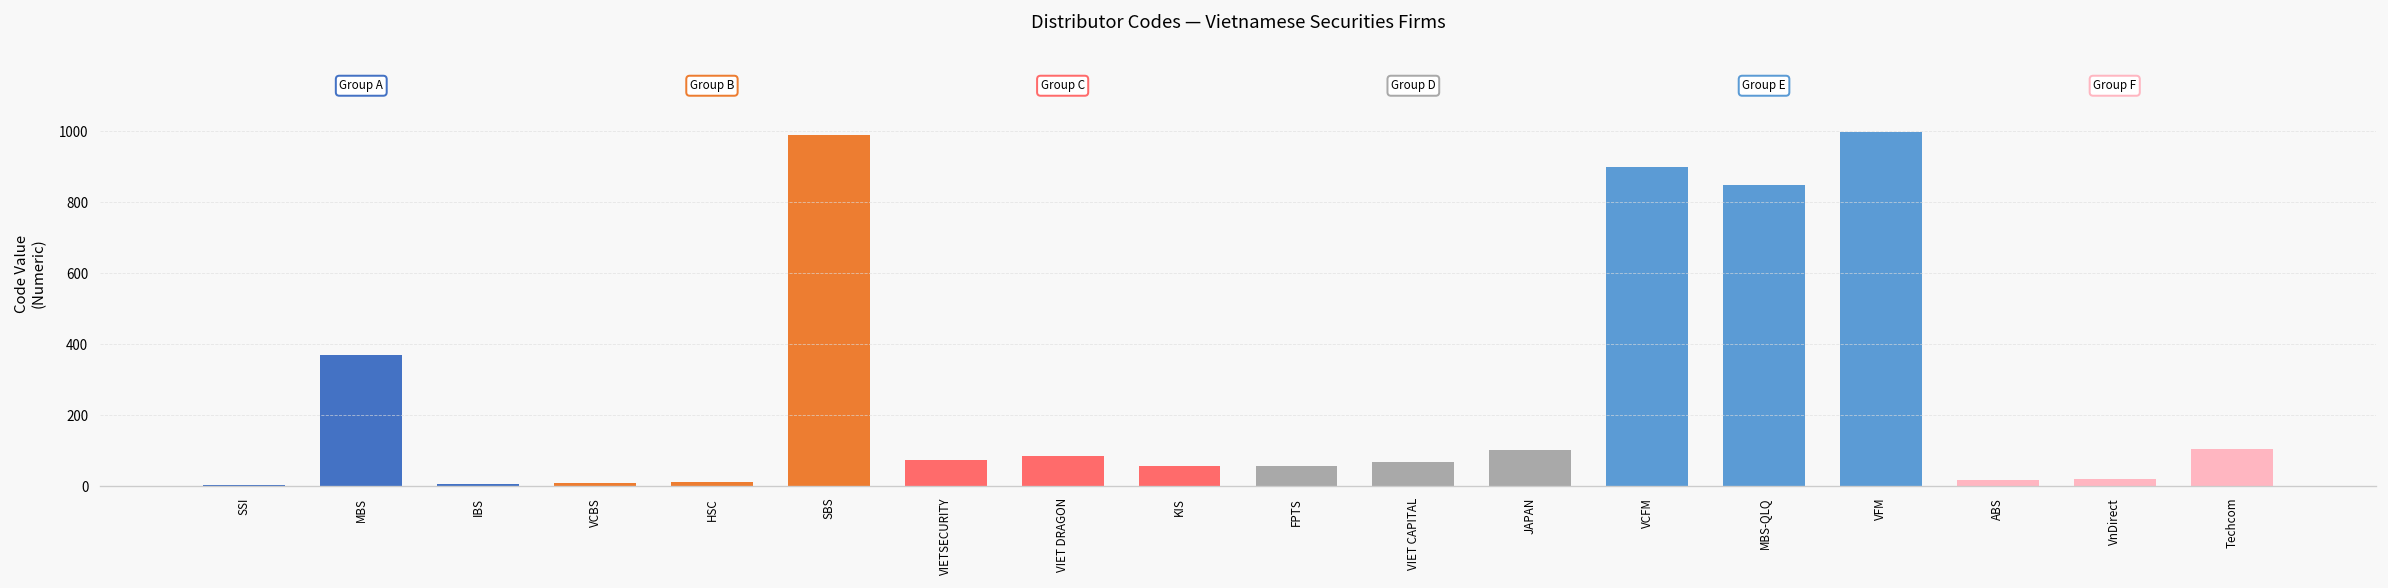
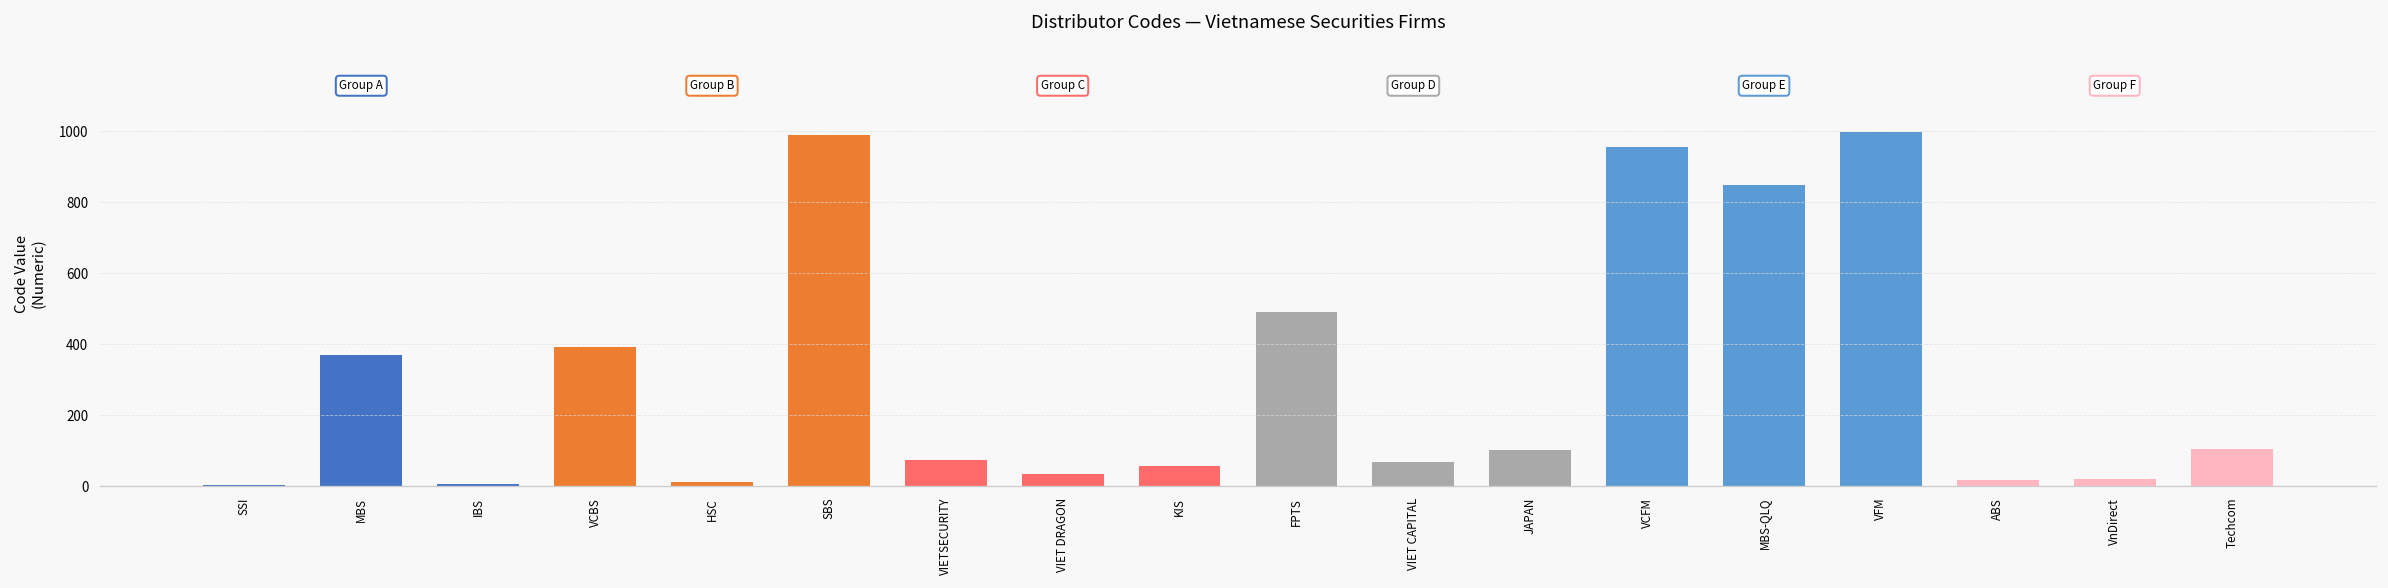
VCBS: 10 -> 390
VIET DRAGON: 80 -> 30
FPTS: 60 -> 490
VCFM: 900 -> 960
